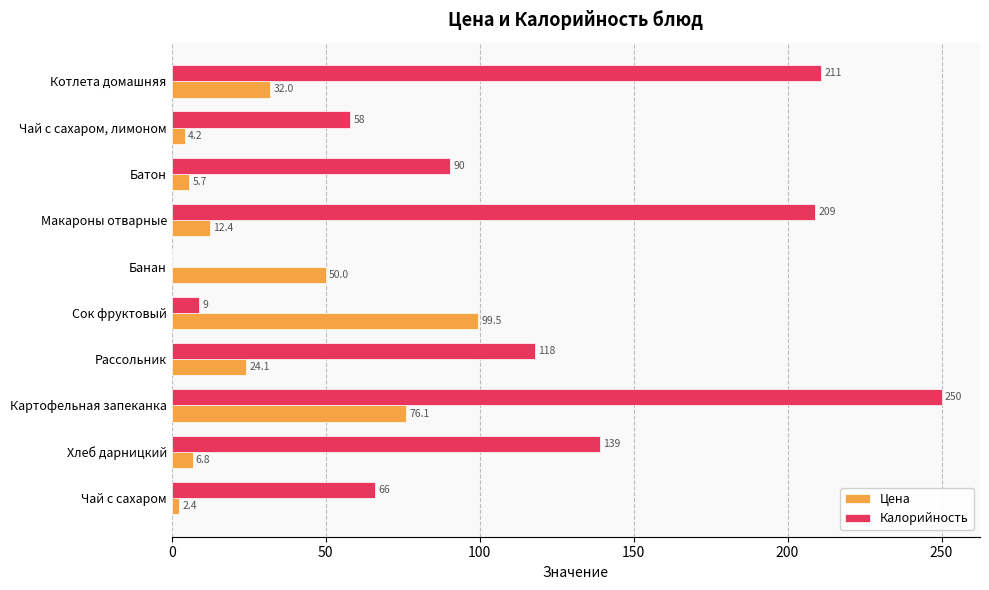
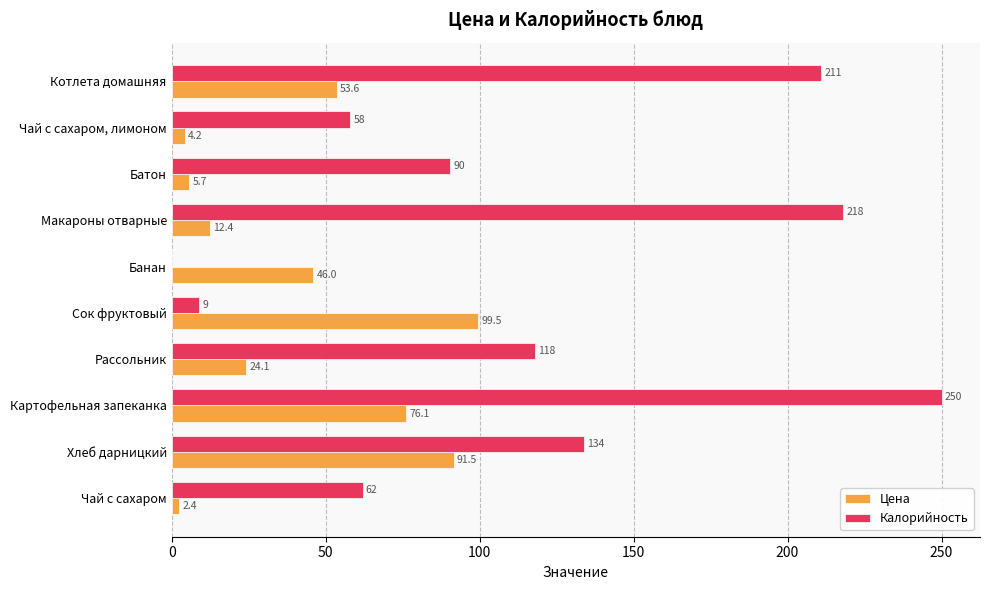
Цена, Котлета домашняя: 32.0 -> 53.6
Калорийность, Макароны отварные: 209 -> 218
Цена, Банан: 50.0 -> 46.0
Калорийность, Хлеб дарницкий: 139 -> 134
Цена, Хлеб дарницкий: 6.8 -> 91.5
Калорийность, Чай с сахаром: 66 -> 62
